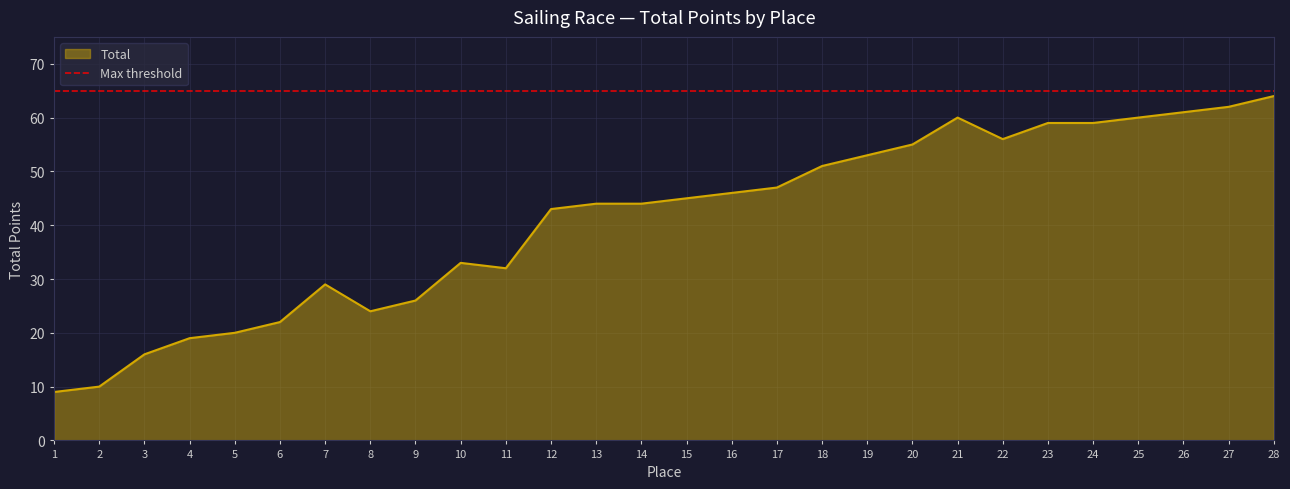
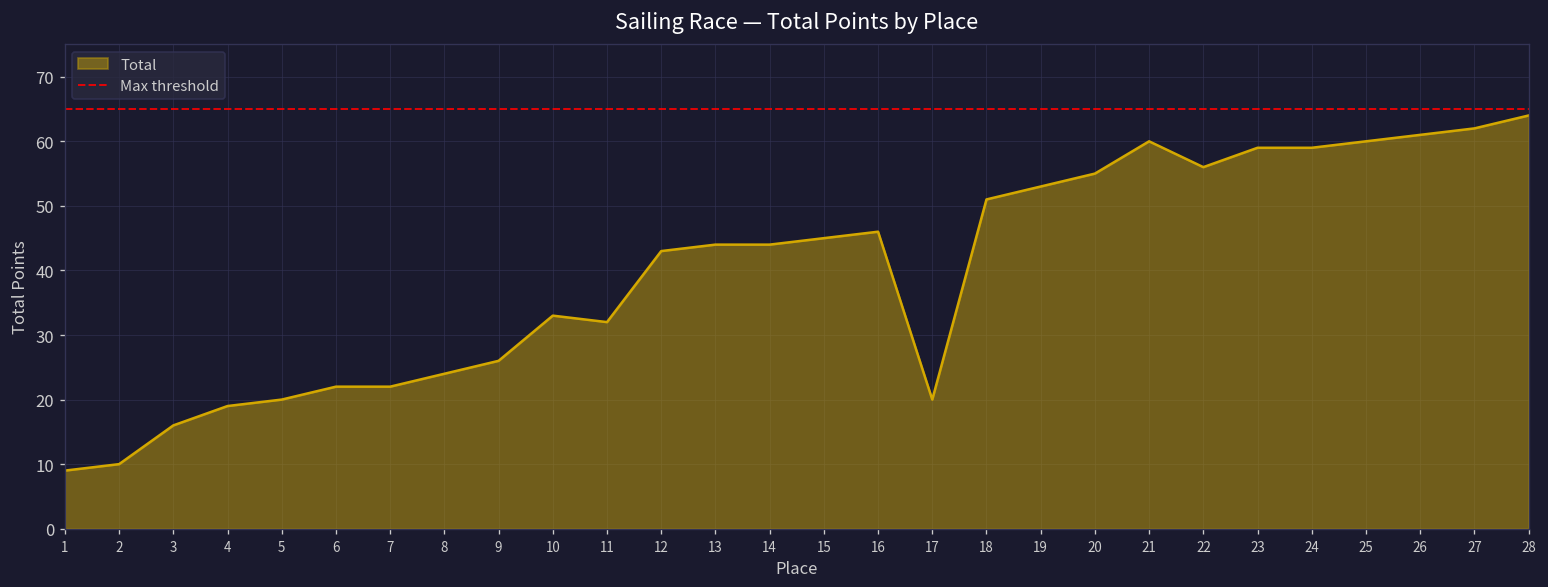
7: 29 -> 22
17: 47 -> 20
